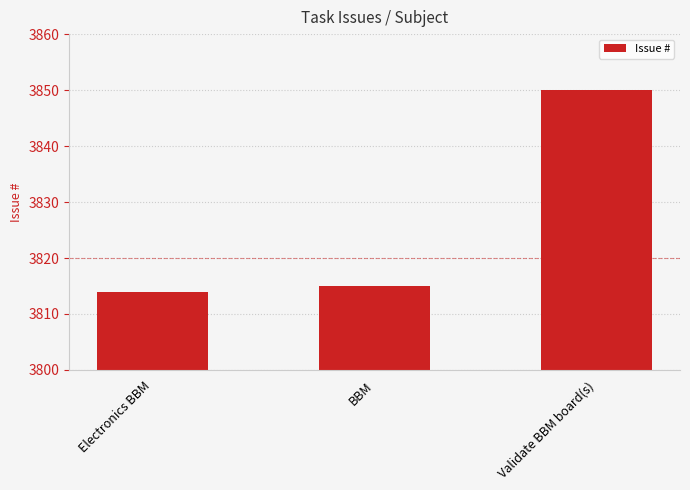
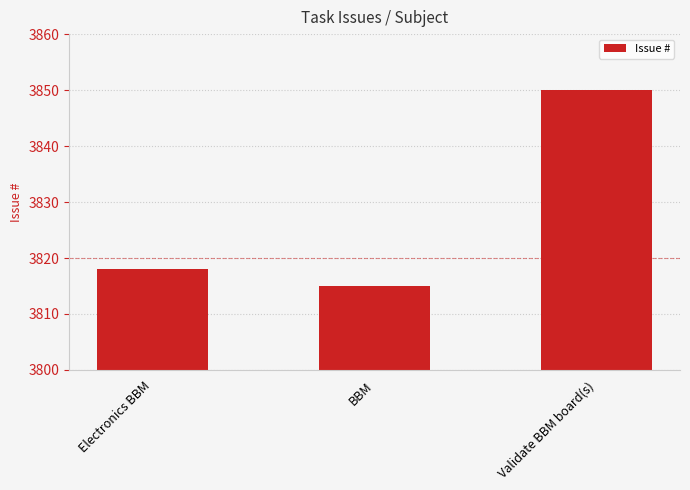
Electronics BBM: 3814 -> 3818
